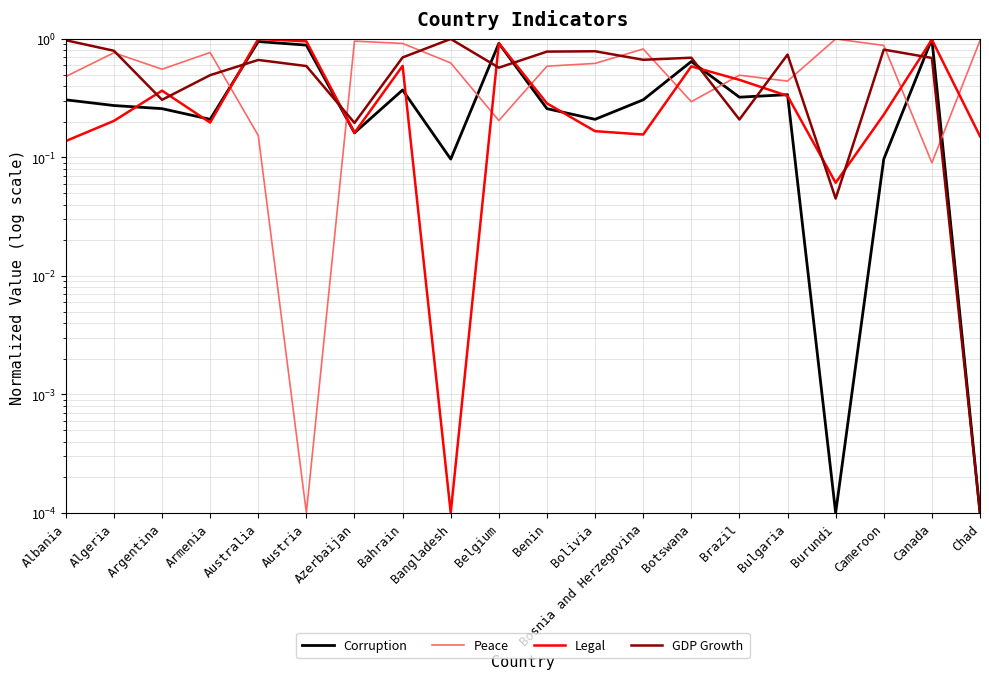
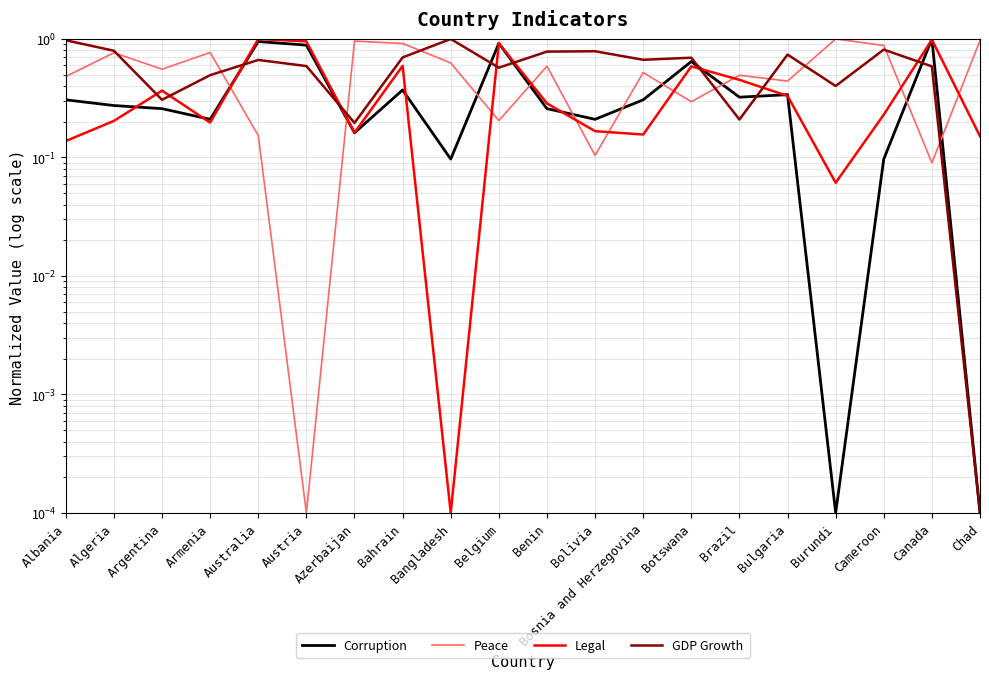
Peace, Bolivia: 0.6 -> 0.10
Peace, Bosnia and Herzegovina: 0.8 -> 0.5
GDP Growth, Burundi: 0.045 -> 0.40
GDP Growth, Canada: 0.7 -> 0.6
